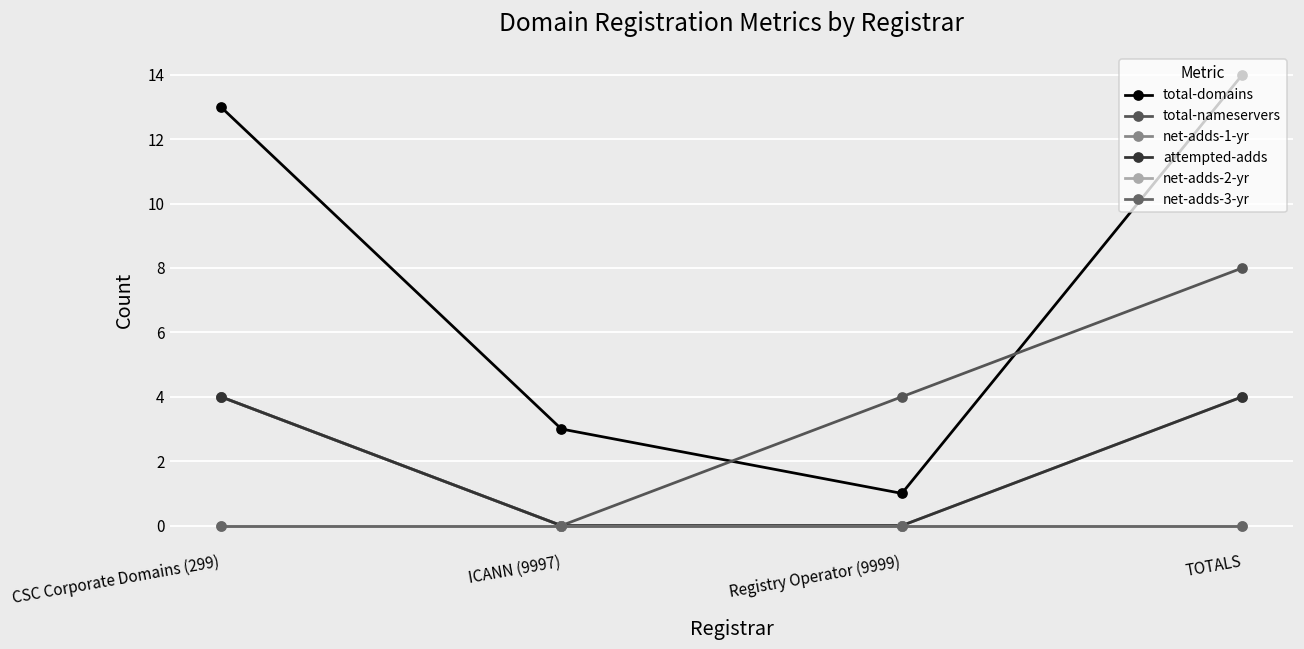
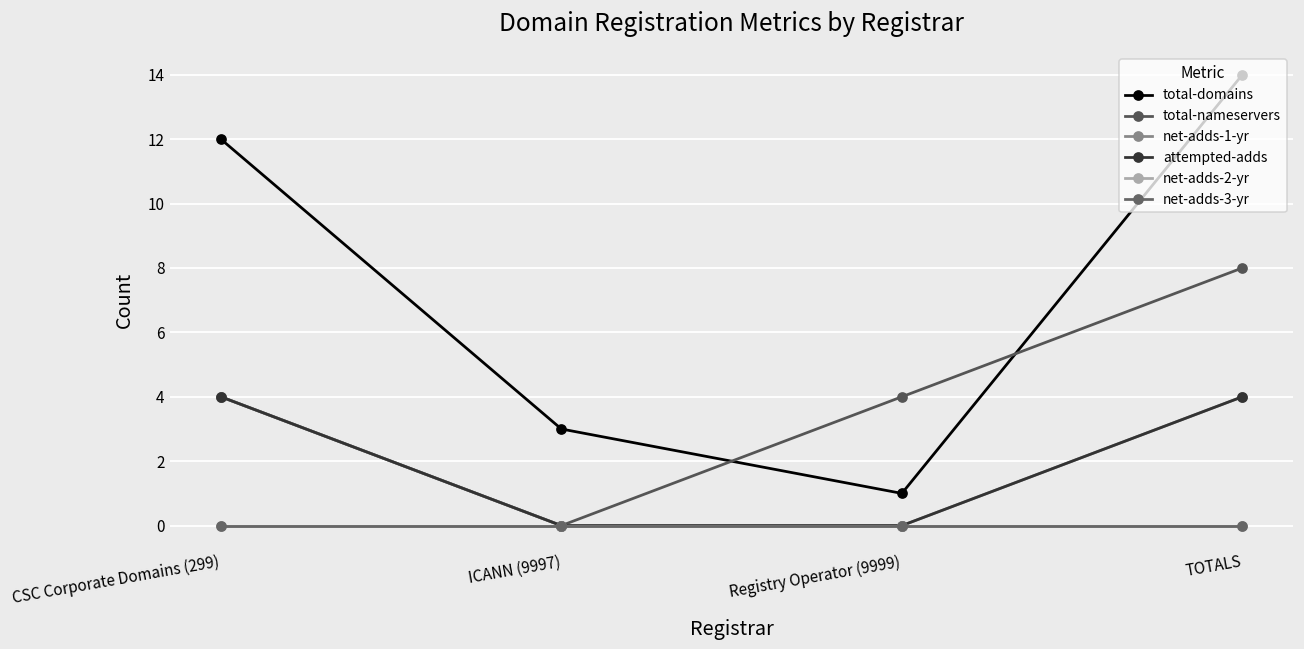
total-domains, CSC Corporate Domains (299): 13 -> 12
